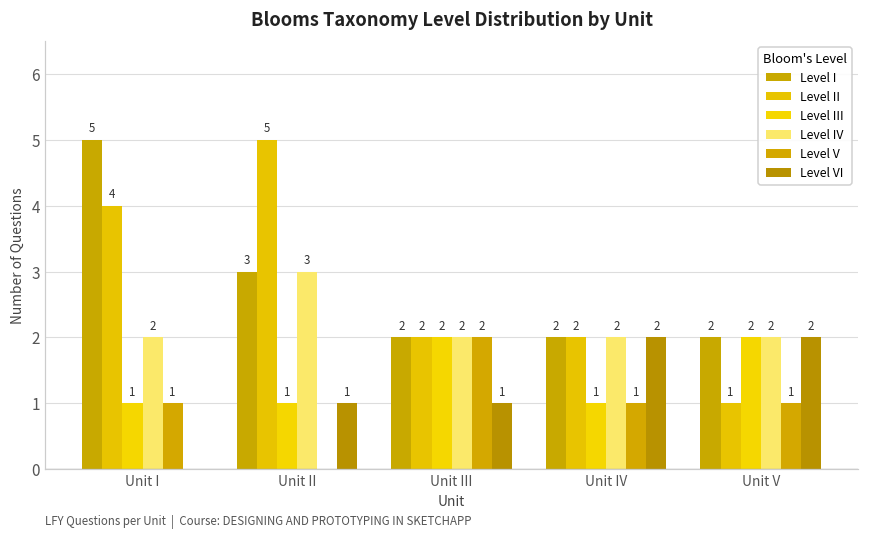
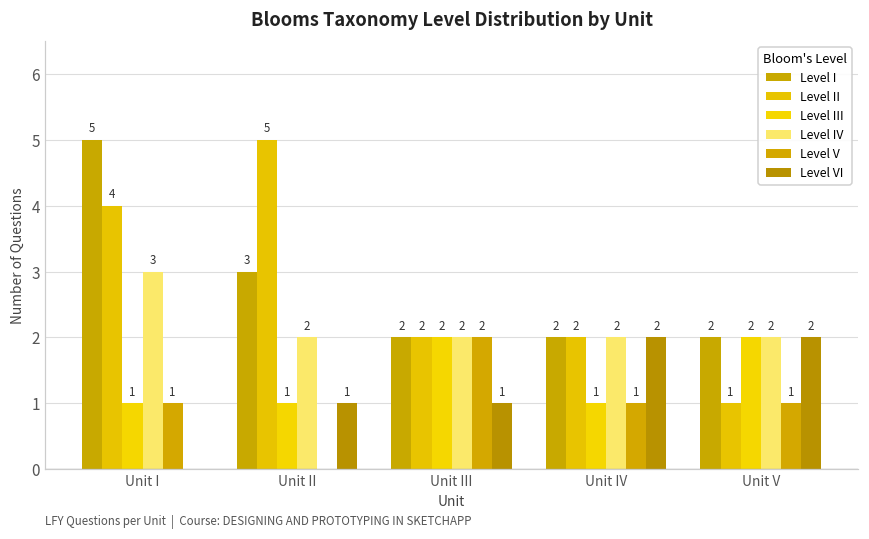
Level IV, Unit I: 2 -> 3
Level IV, Unit II: 3 -> 2
